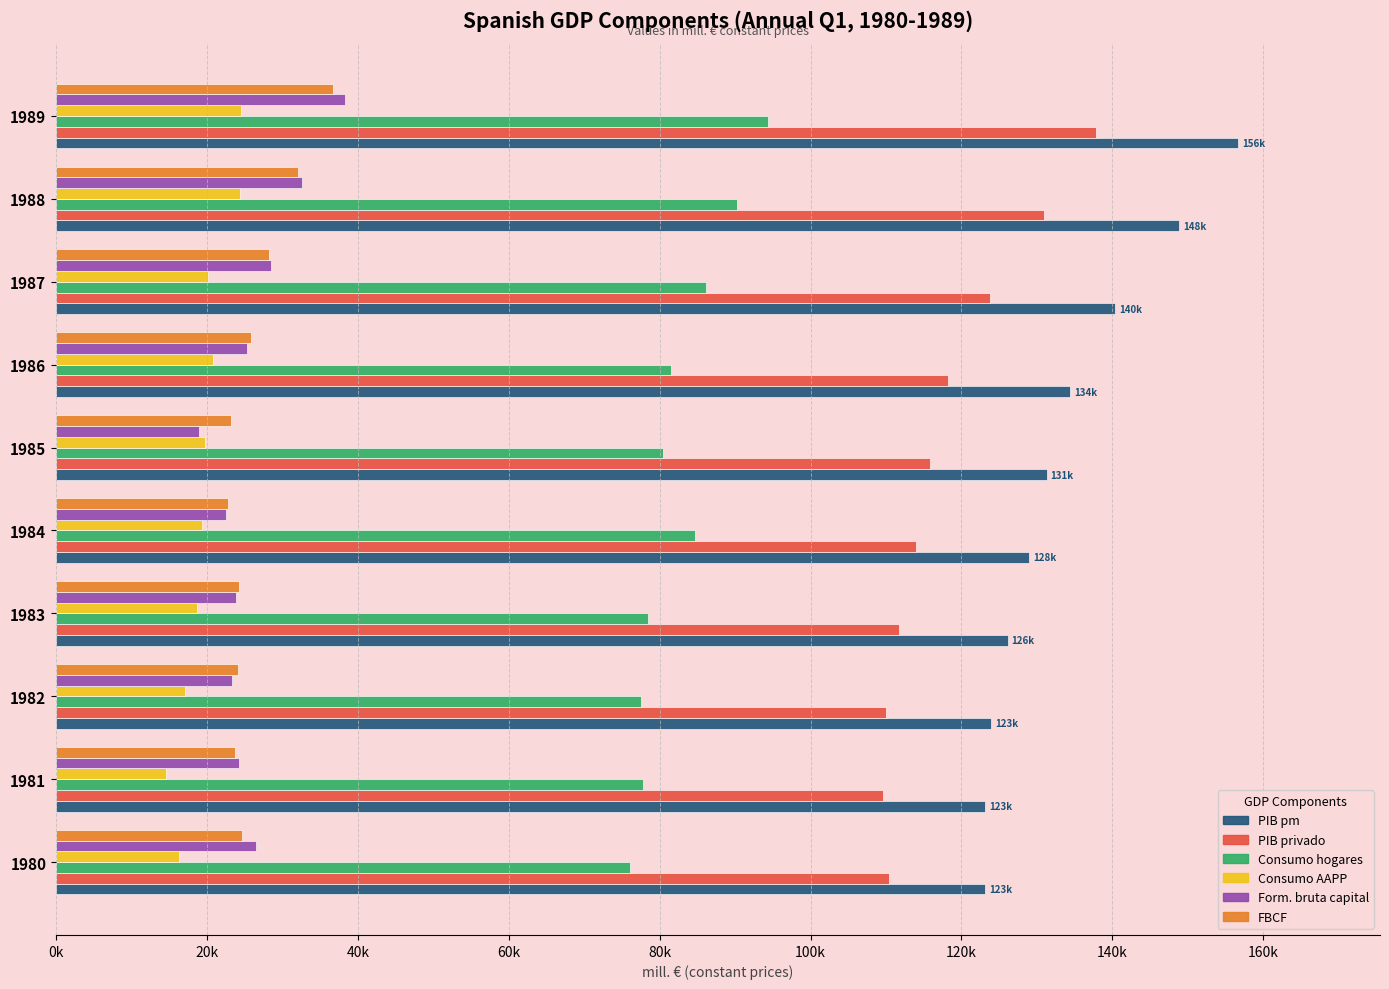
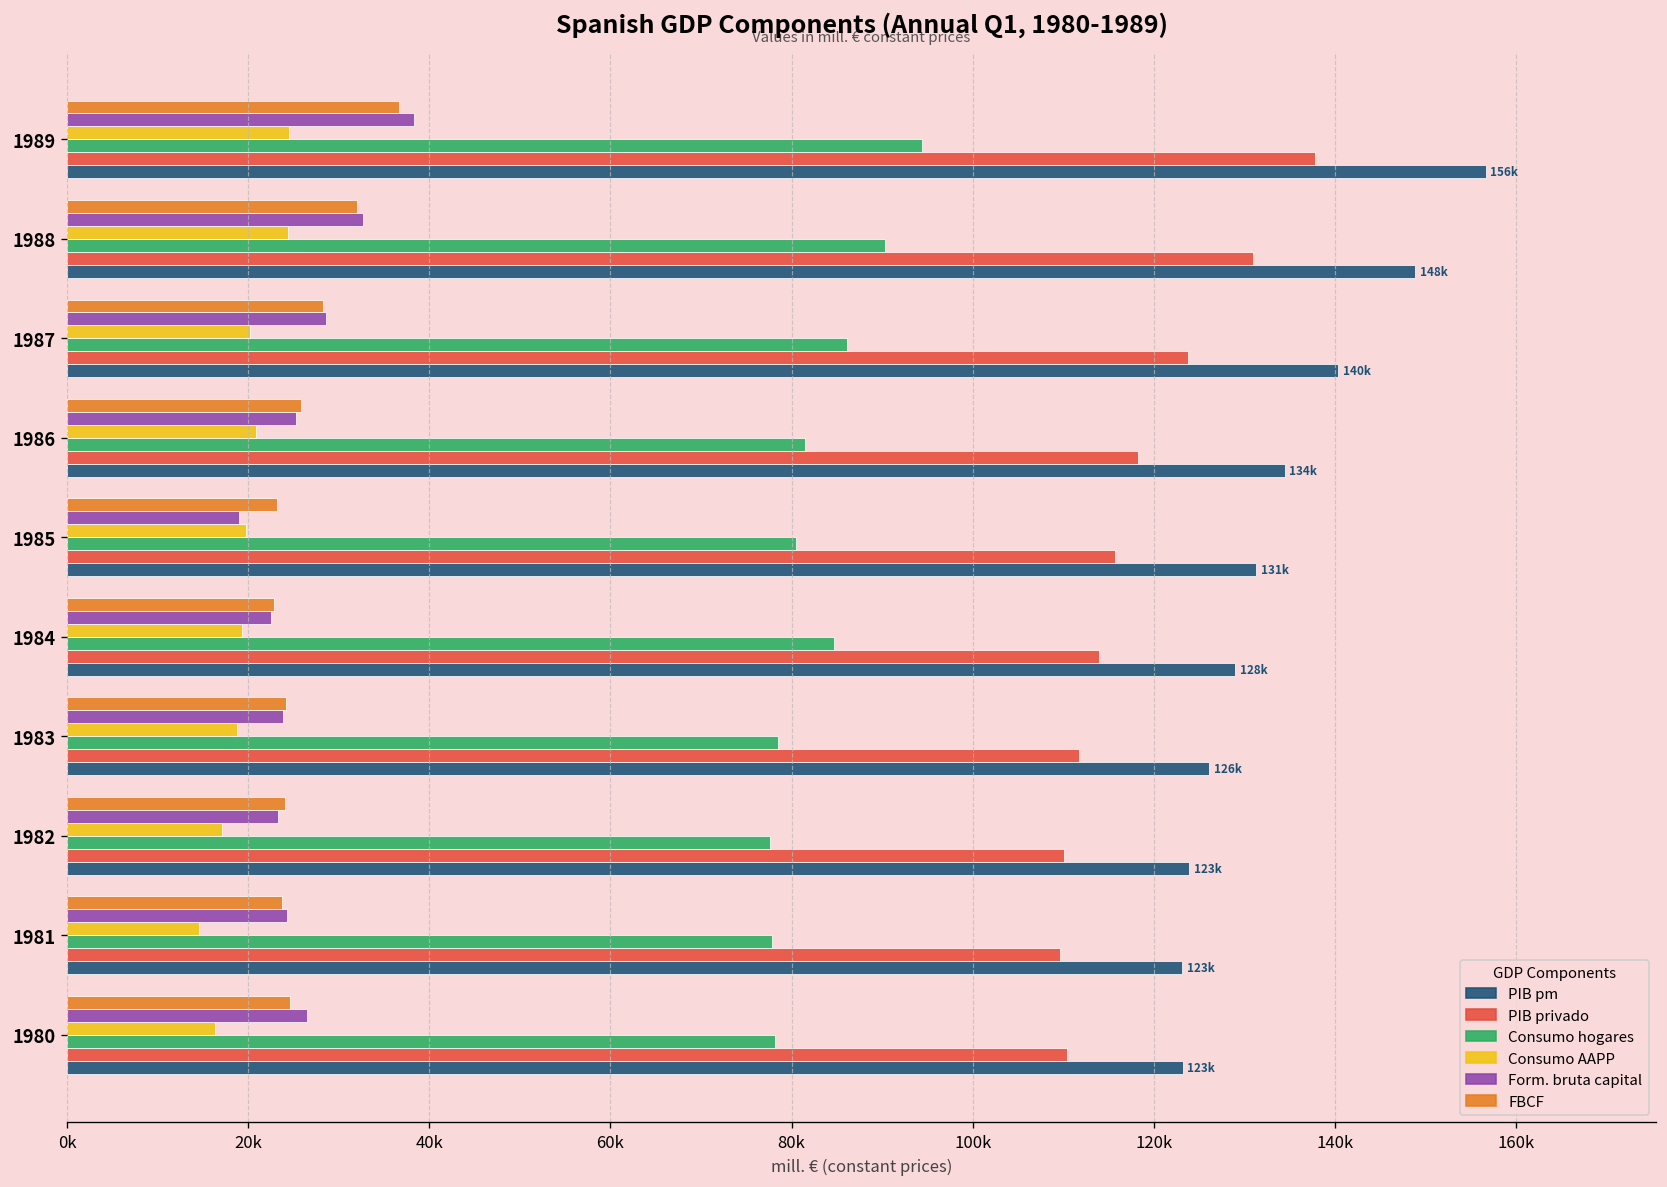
Consumo hogares, 1980: 76000 -> 78000
